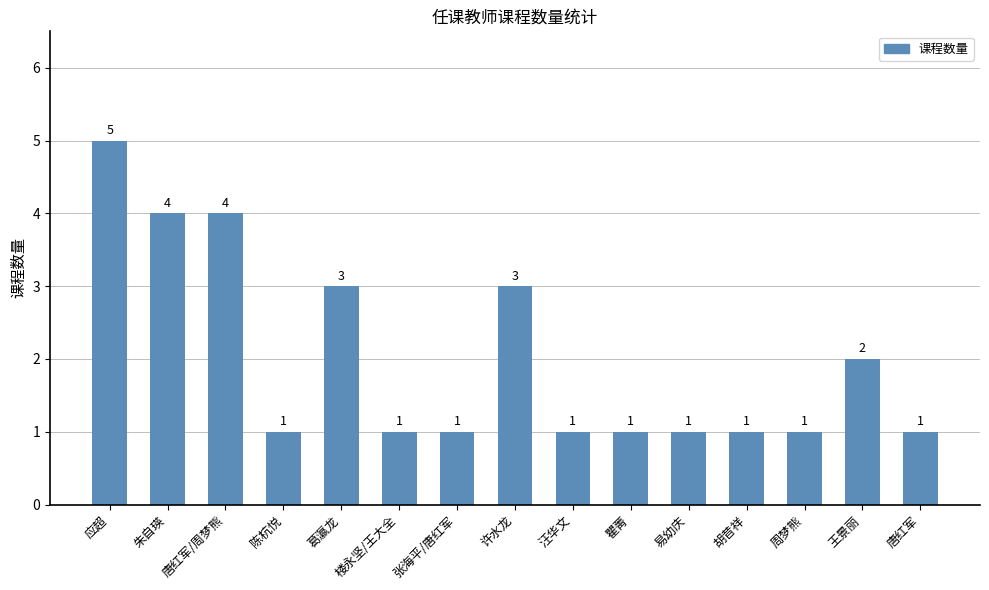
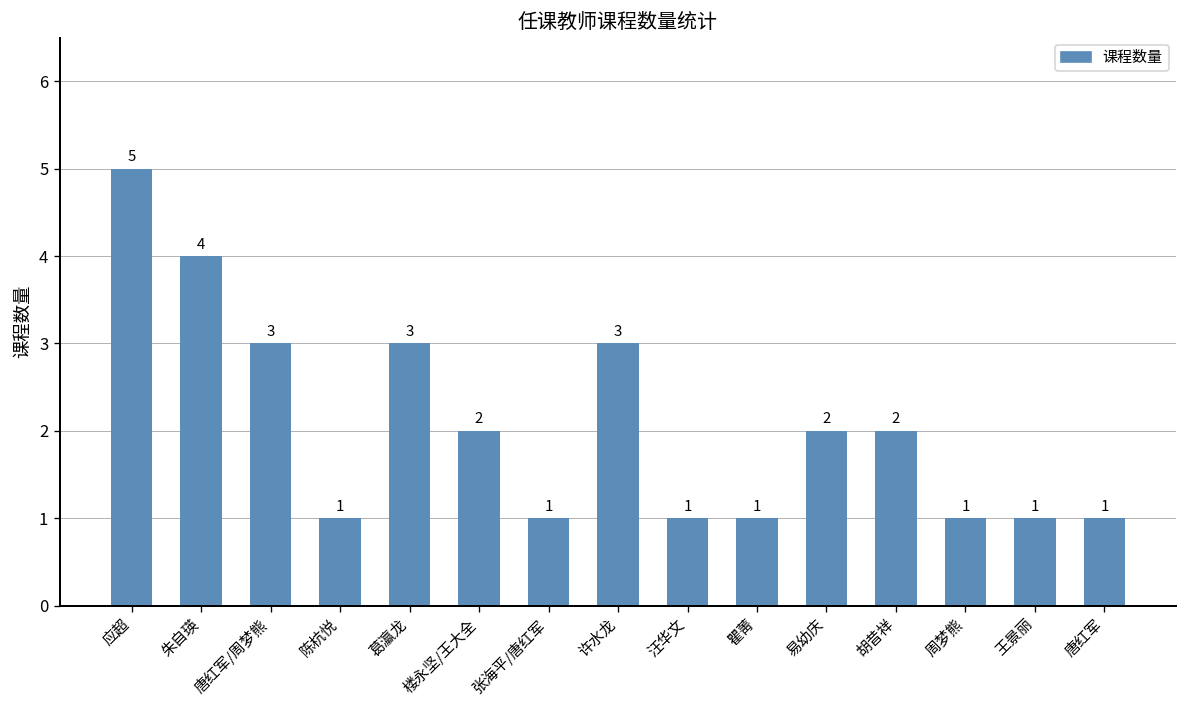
唐红军/周梦熊: 4 -> 3
楼永坚/王大全: 1 -> 2
易幼庆: 1 -> 2
胡昔祥: 1 -> 2
王景丽: 2 -> 1
